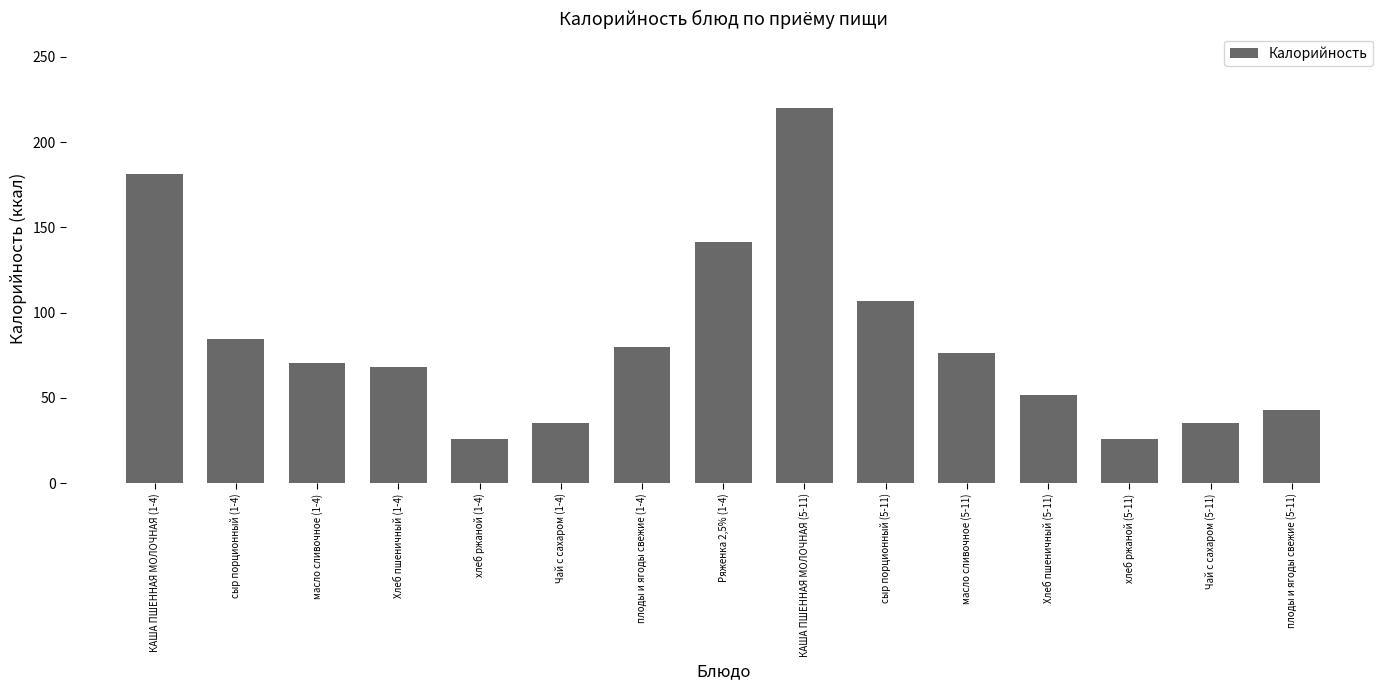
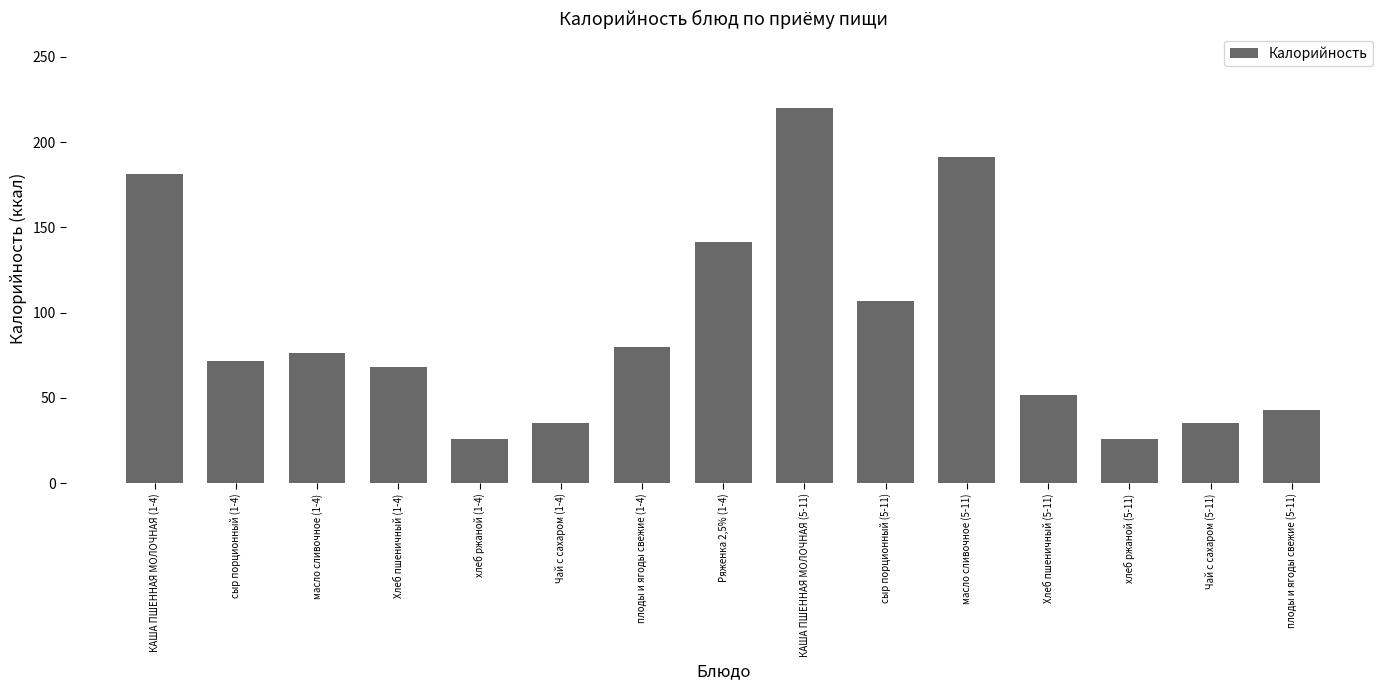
сыр порционный (1-4): 84 -> 71
масло сливочное (1-4): 70 -> 76
масло сливочное (5-11): 76 -> 191
